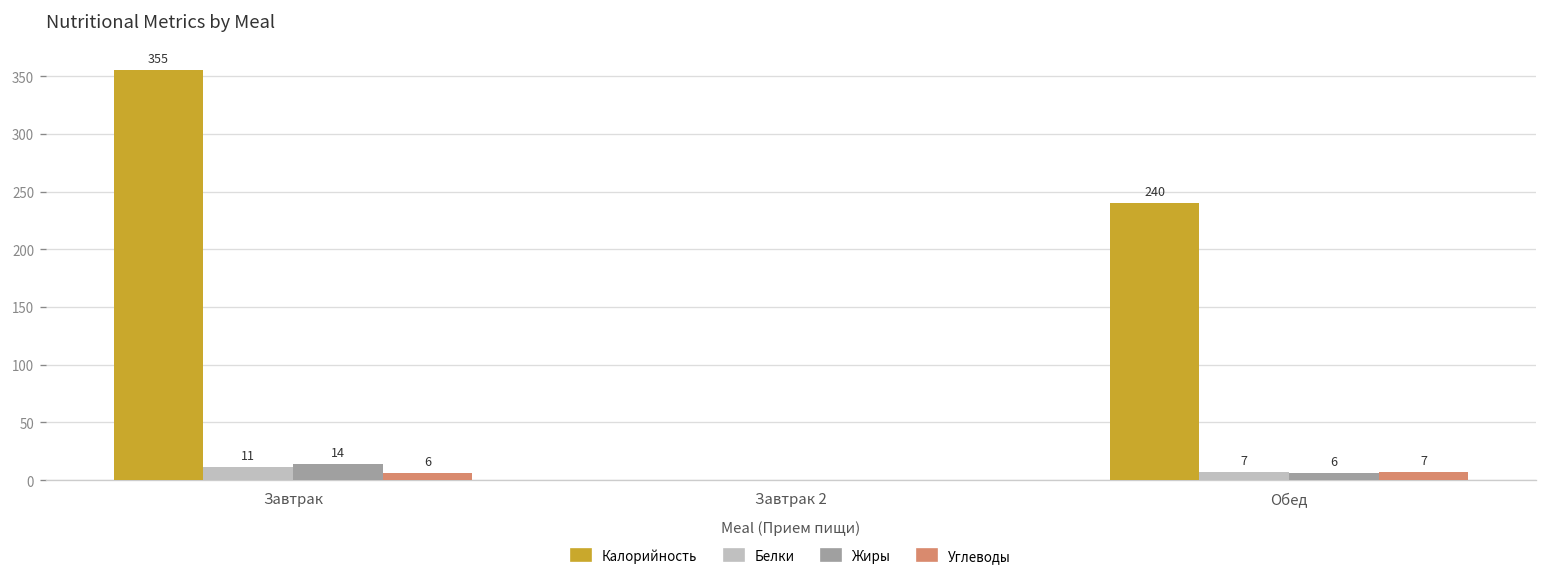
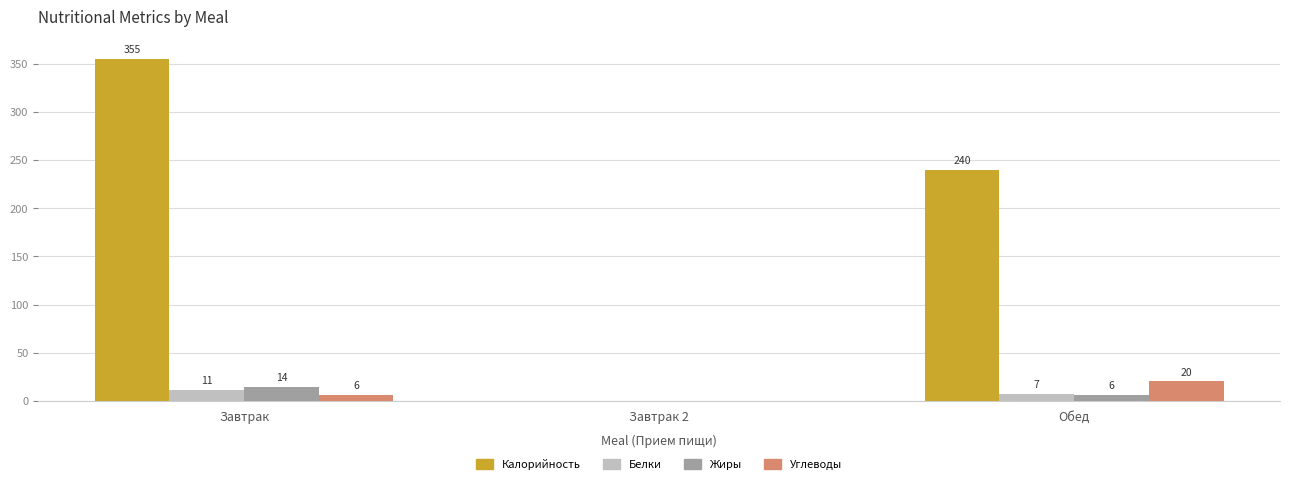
Углеводы, Обед: 7 -> 20
